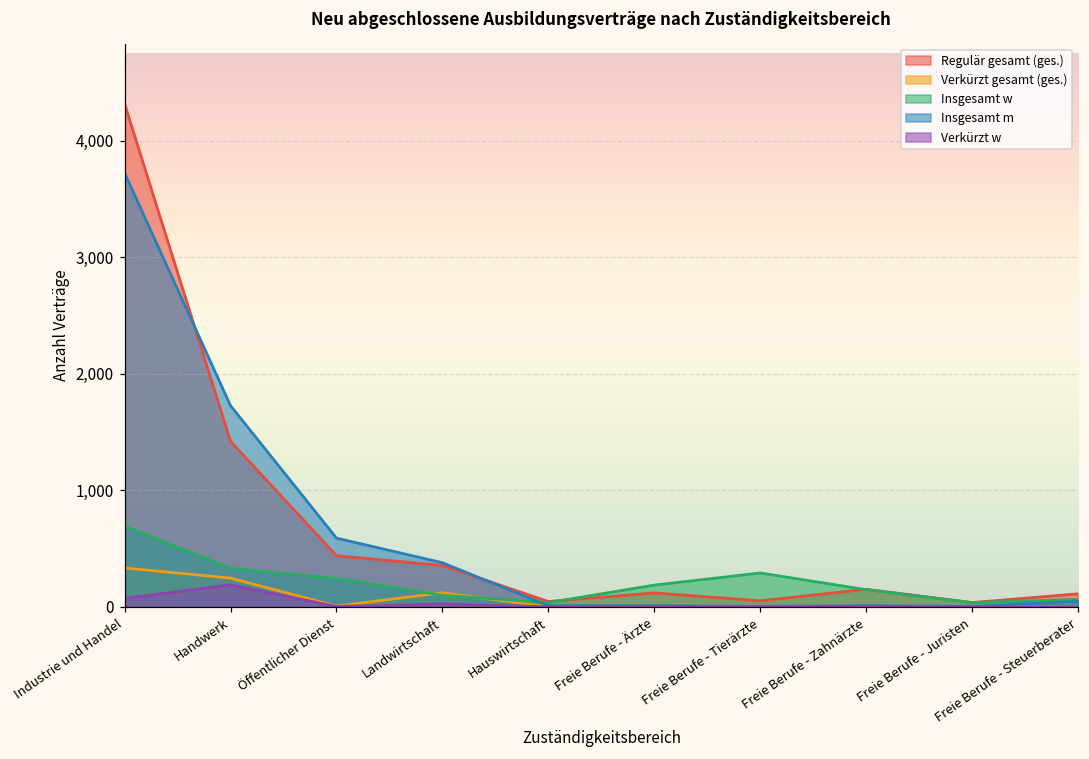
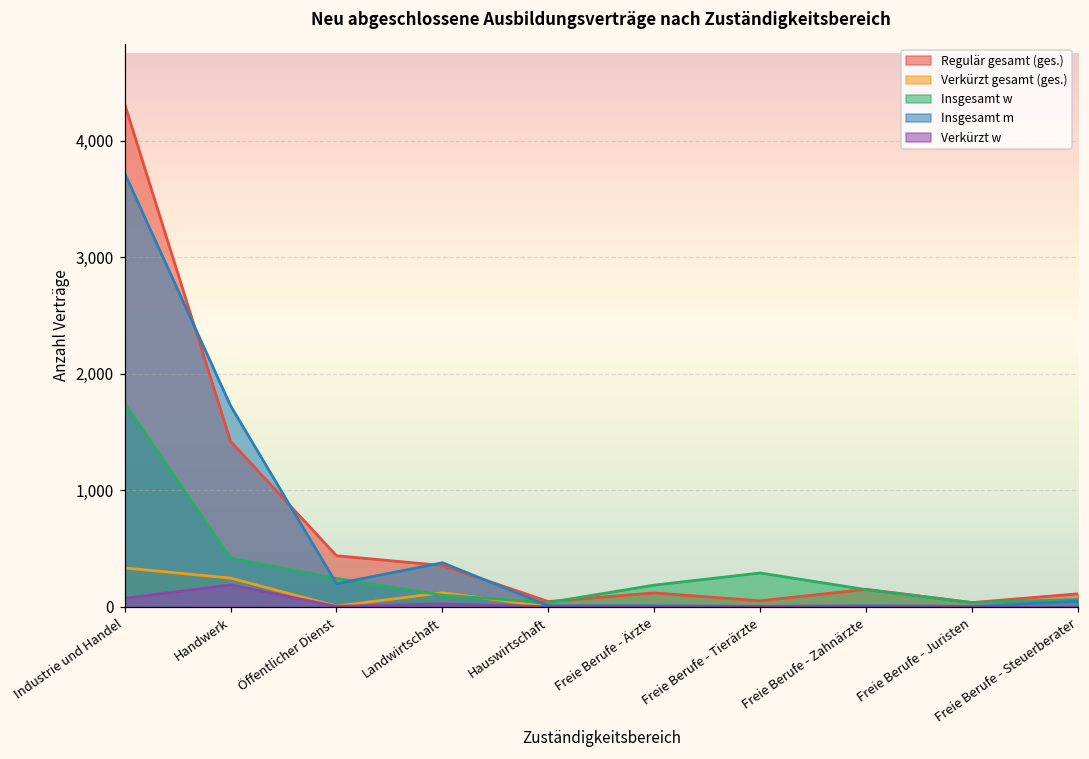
Insgesamt w, Industrie und Handel: 690 -> 1,740
Insgesamt w, Handwerk: 330 -> 420
Insgesamt m, Öffentlicher Dienst: 590 -> 200
